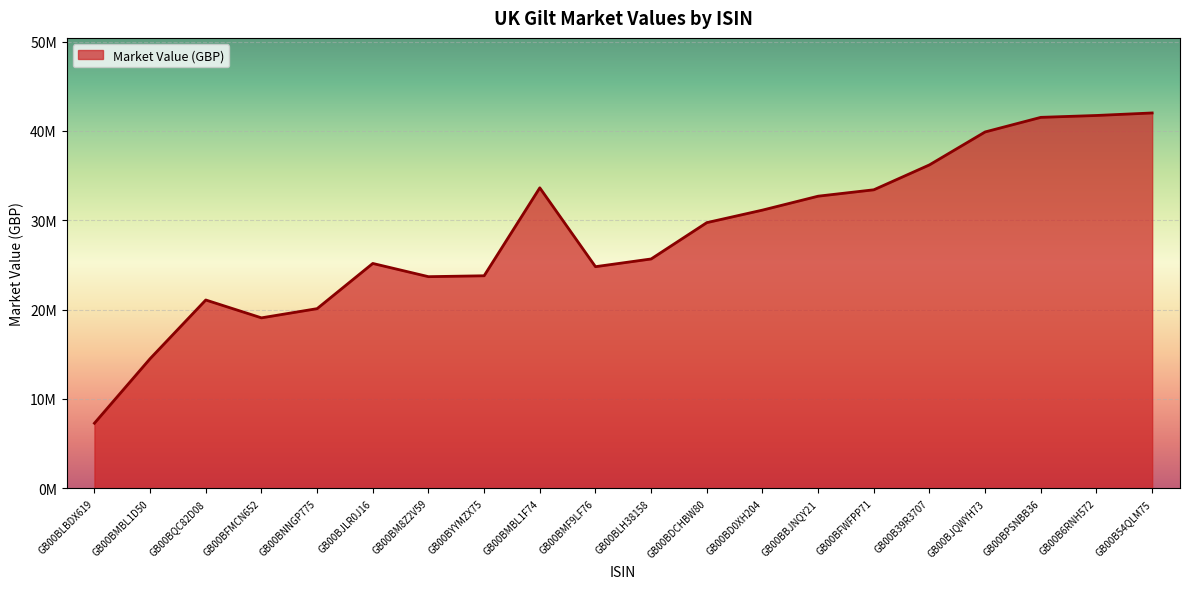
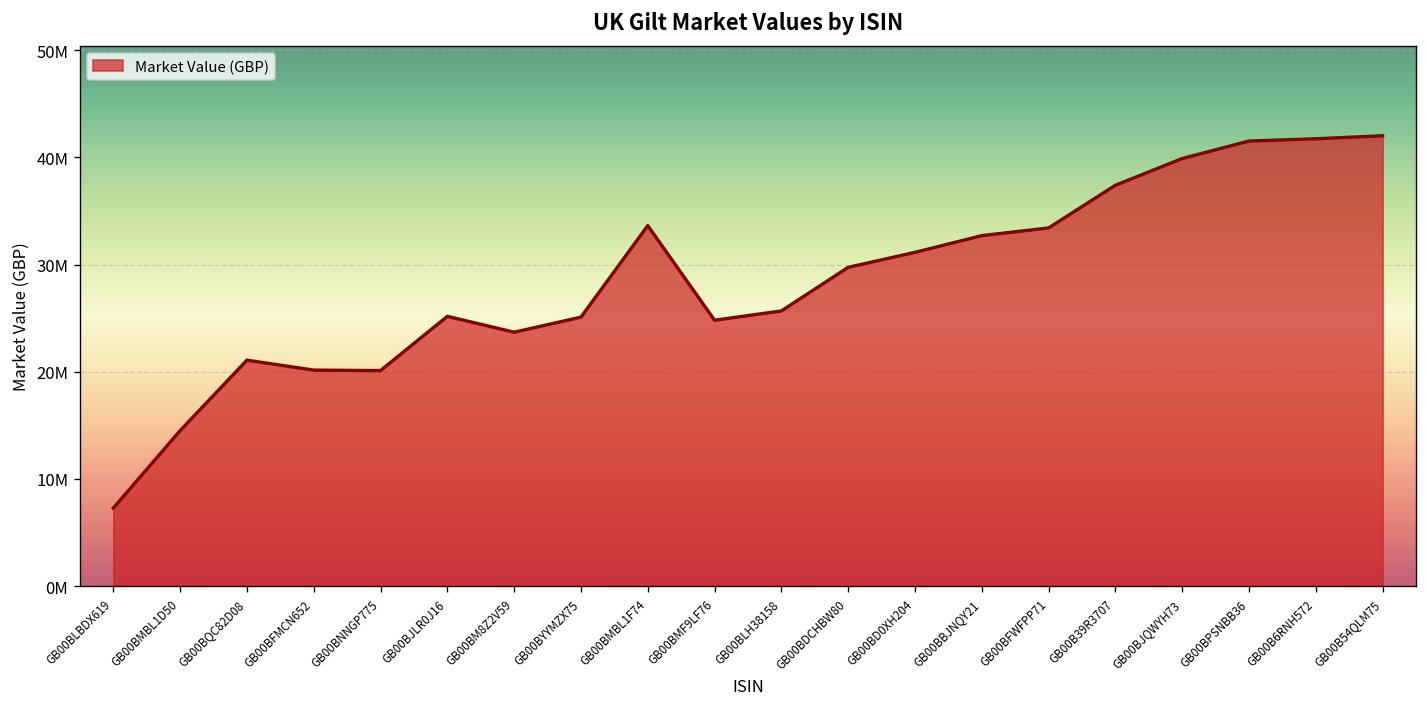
GB00BFMCN652: 19000000 -> 20000000
GB00BYYMZX75: 24000000 -> 25000000
GB00B39R3707: 36000000 -> 37000000
